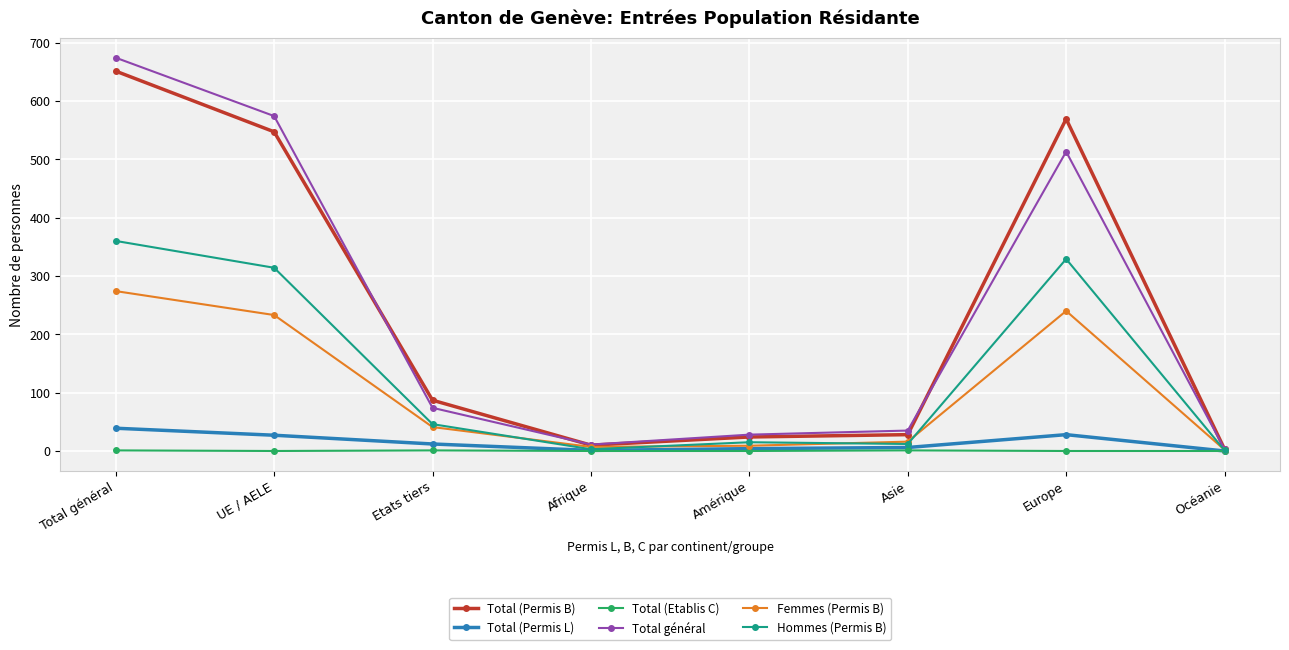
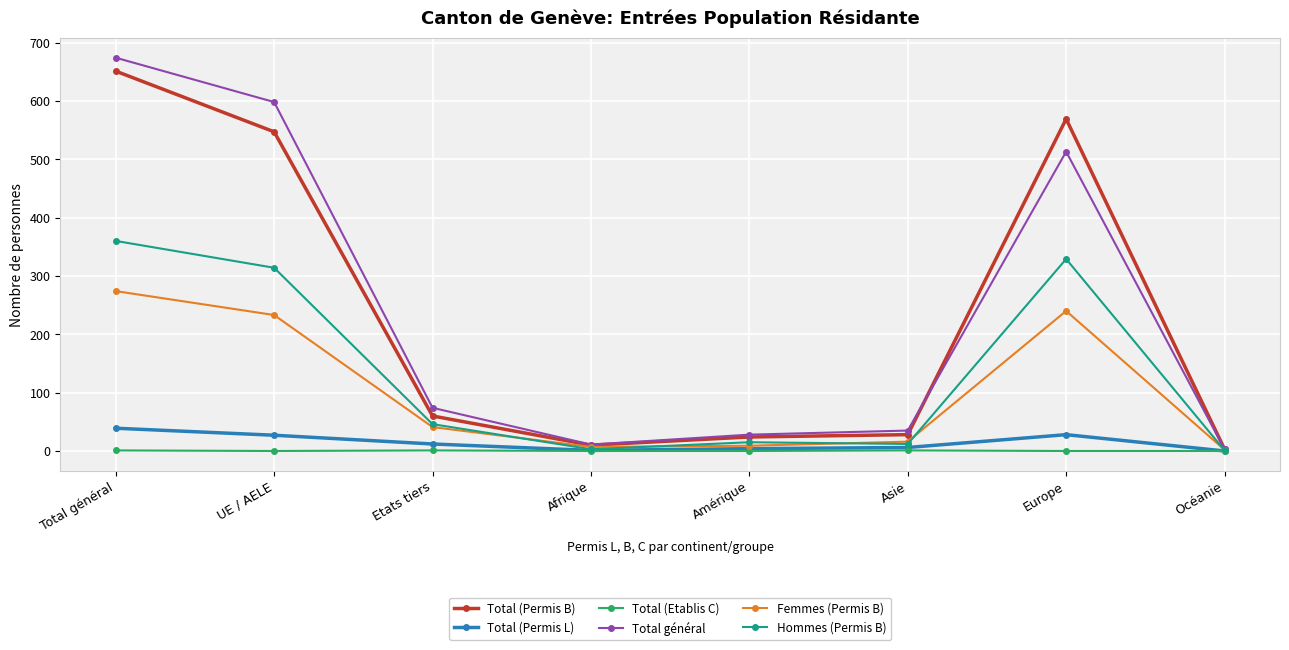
Total général, UE / AELE: 570 -> 600
Total (Permis B), Etats tiers: 90 -> 60
